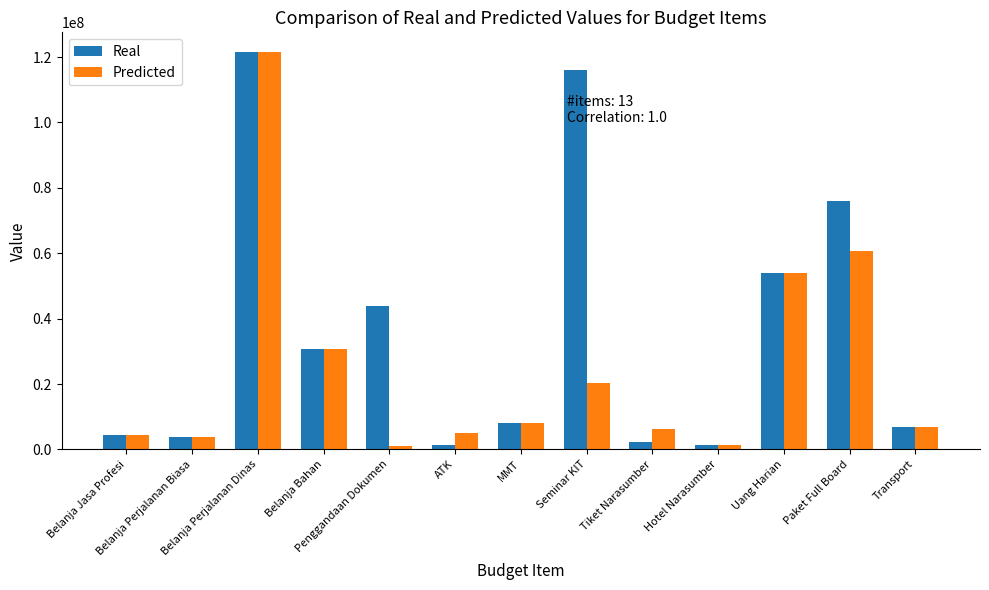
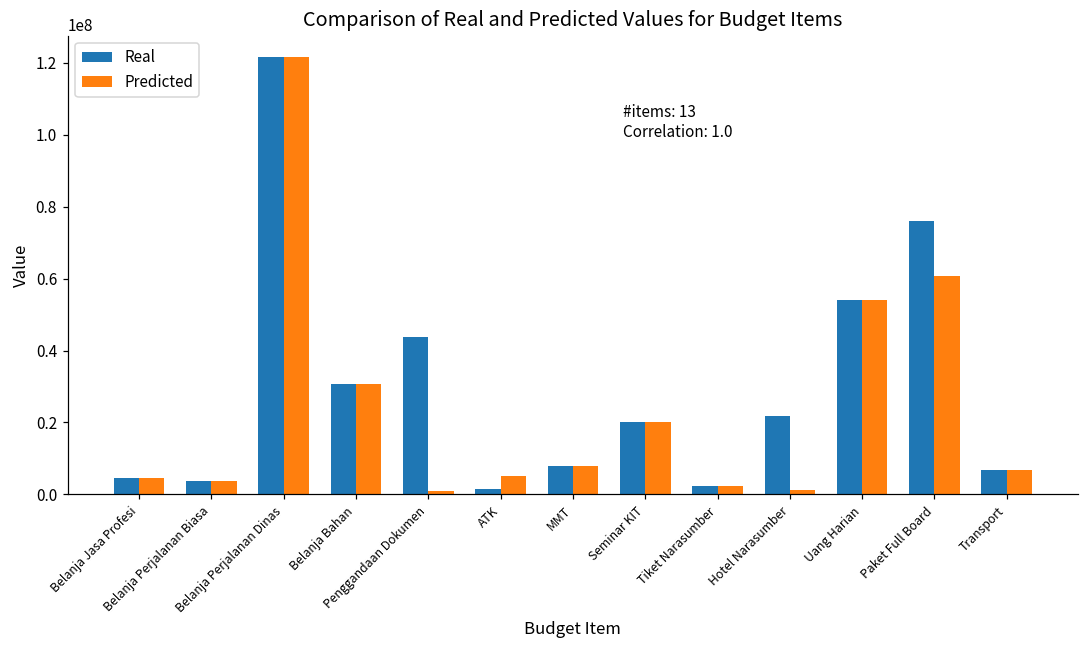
Real, Seminar KIT: 116000000 -> 20000000
Predicted, Tiket Narasumber: 6000000 -> 2000000
Real, Hotel Narasumber: 1000000 -> 22000000
